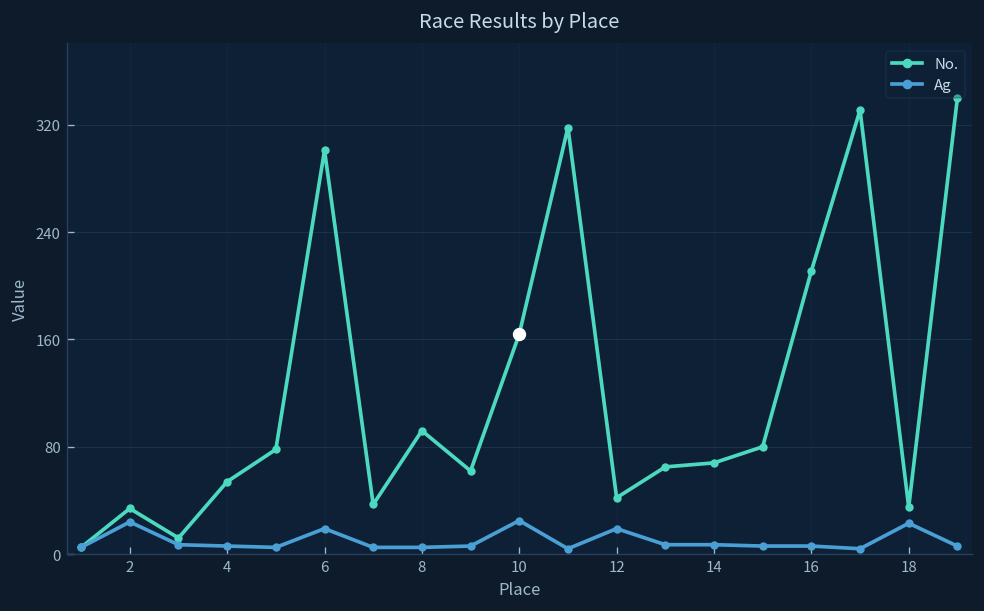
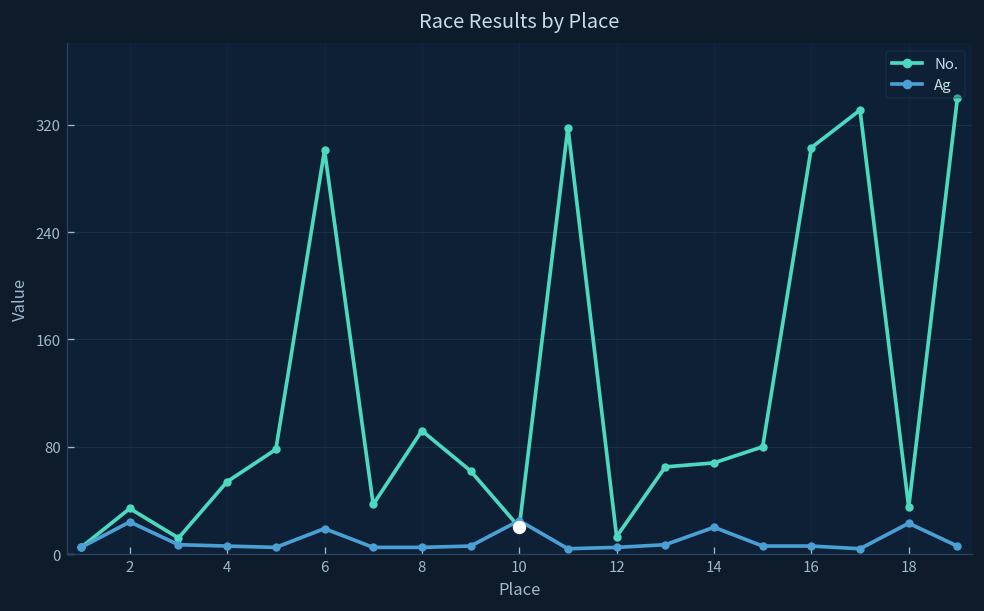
No., 10: 164 -> 20
No., 12: 42 -> 13
Ag, 12: 19 -> 5
Ag, 14: 7 -> 20
No., 16: 211 -> 303
